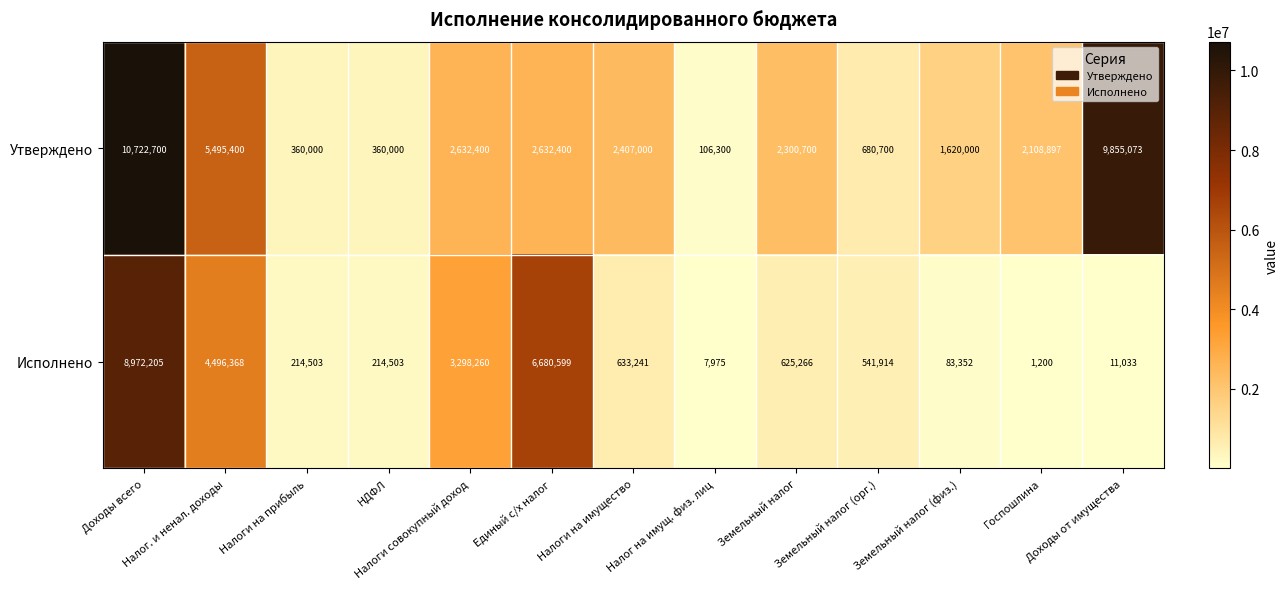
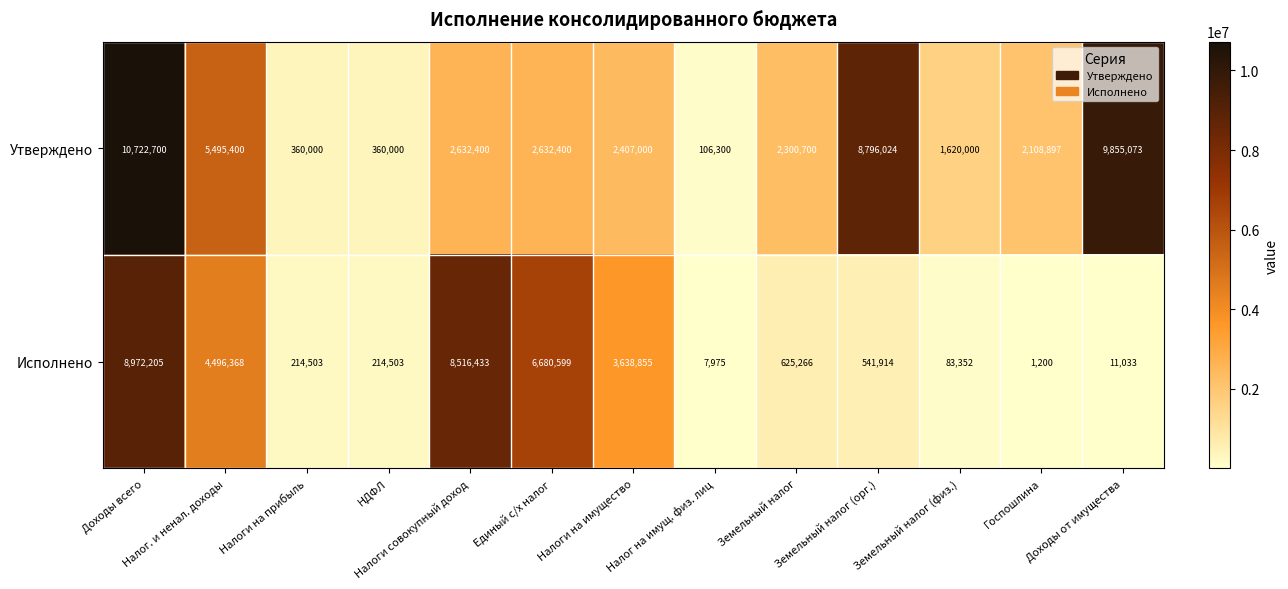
Утверждено, Земельный налог (орг.): 680,700 -> 8,796,024
Исполнено, Налоги совокупный доход: 3,298,260 -> 8,516,433
Исполнено, Налоги на имущество: 633,241 -> 3,638,855
